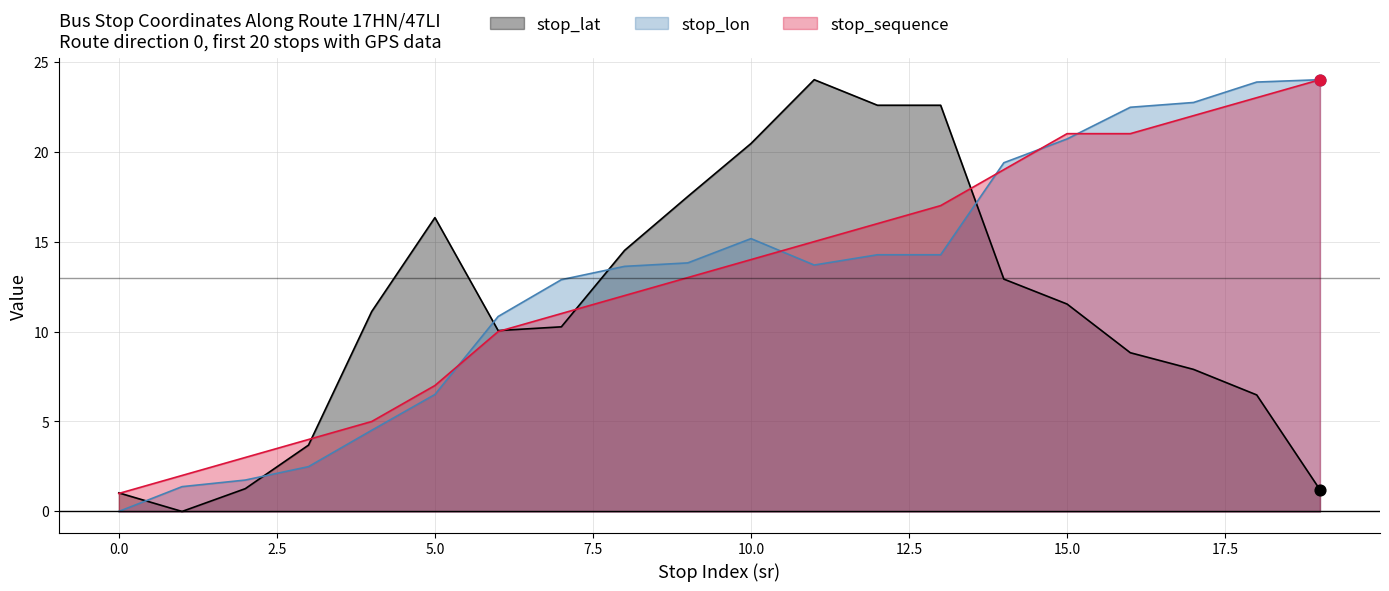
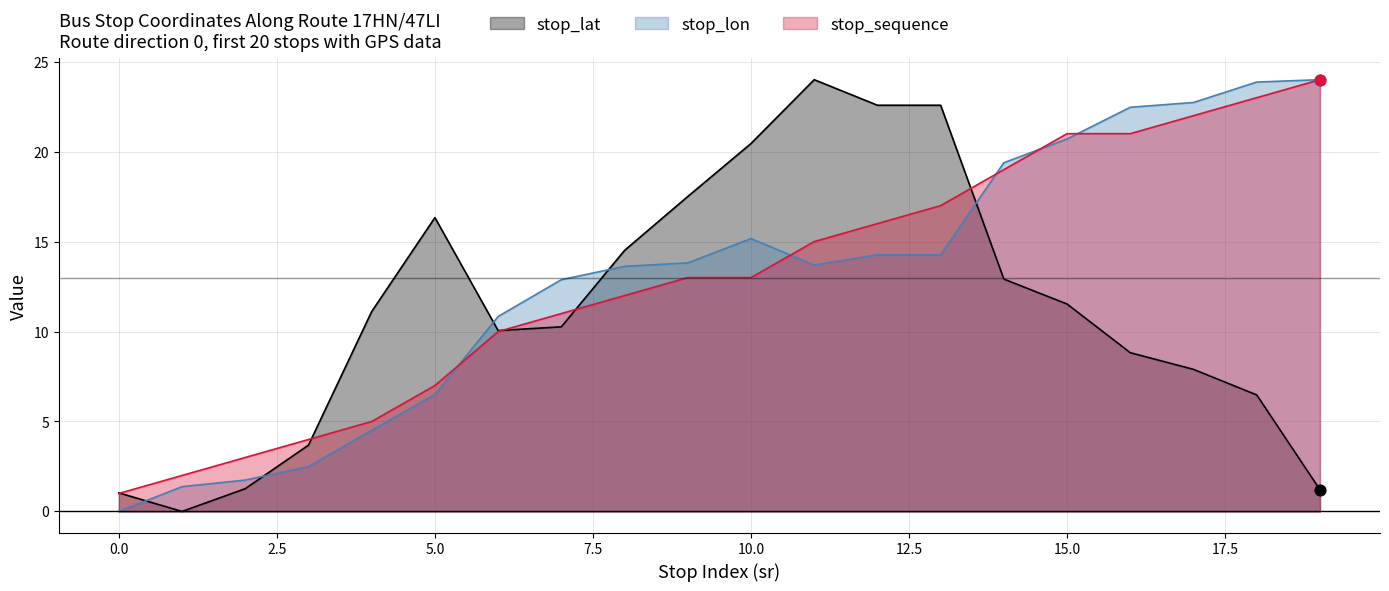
stop_sequence, 10.0: 14 -> 13
